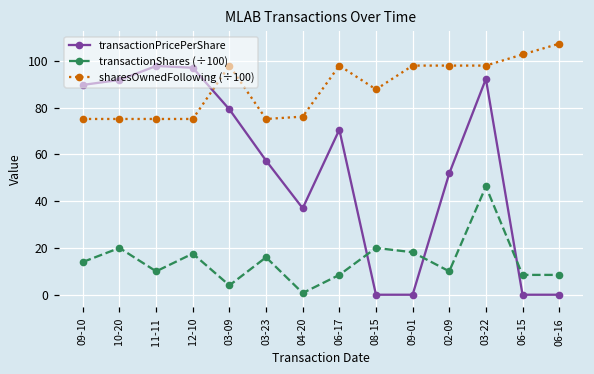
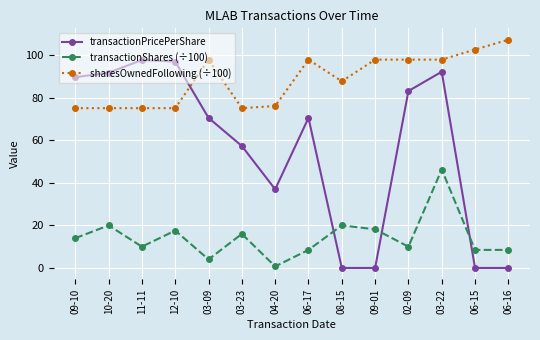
transactionPricePerShare, 03-09: 79 -> 71
transactionPricePerShare, 02-09: 52 -> 83
